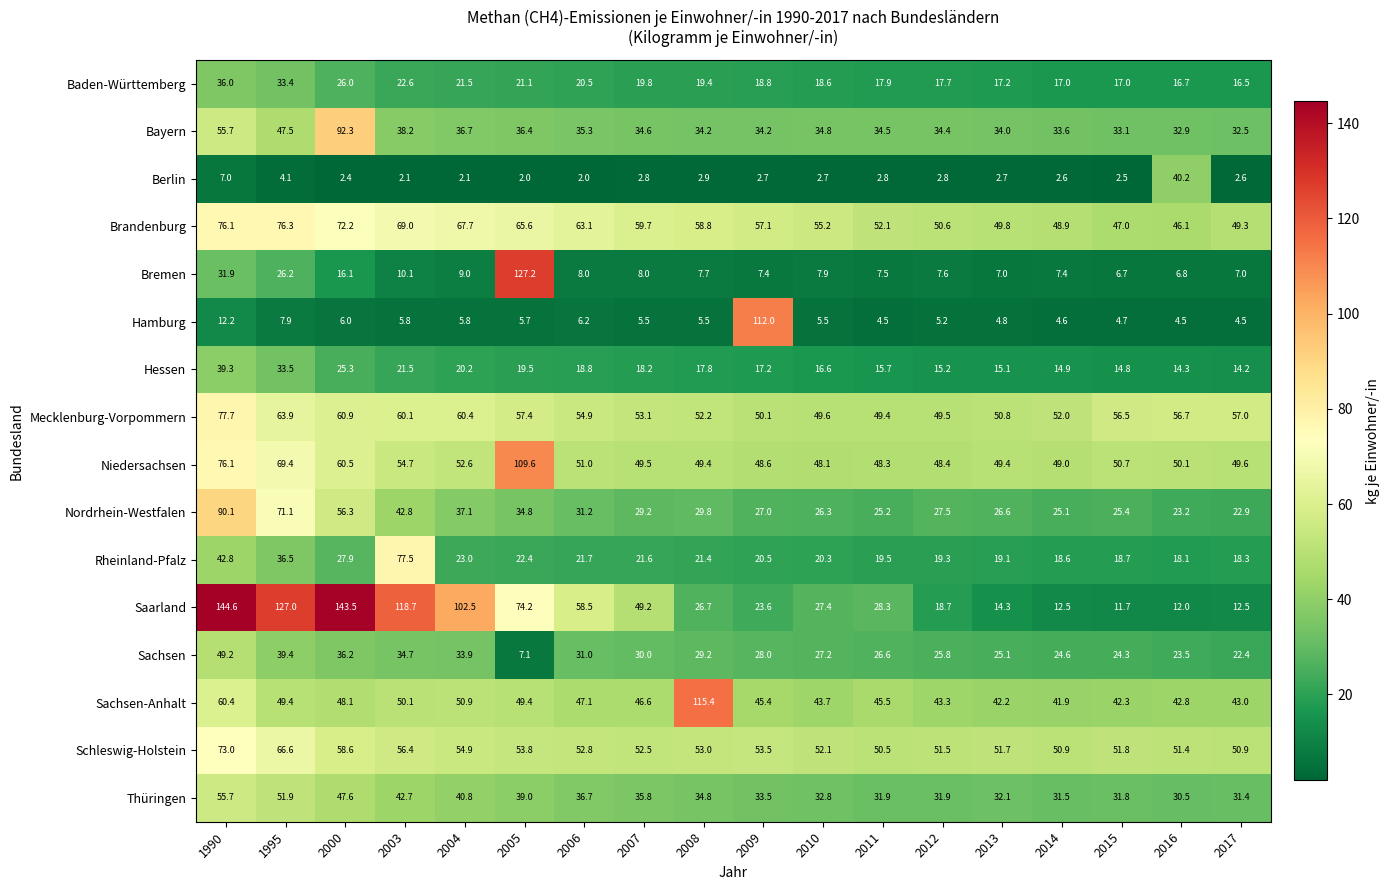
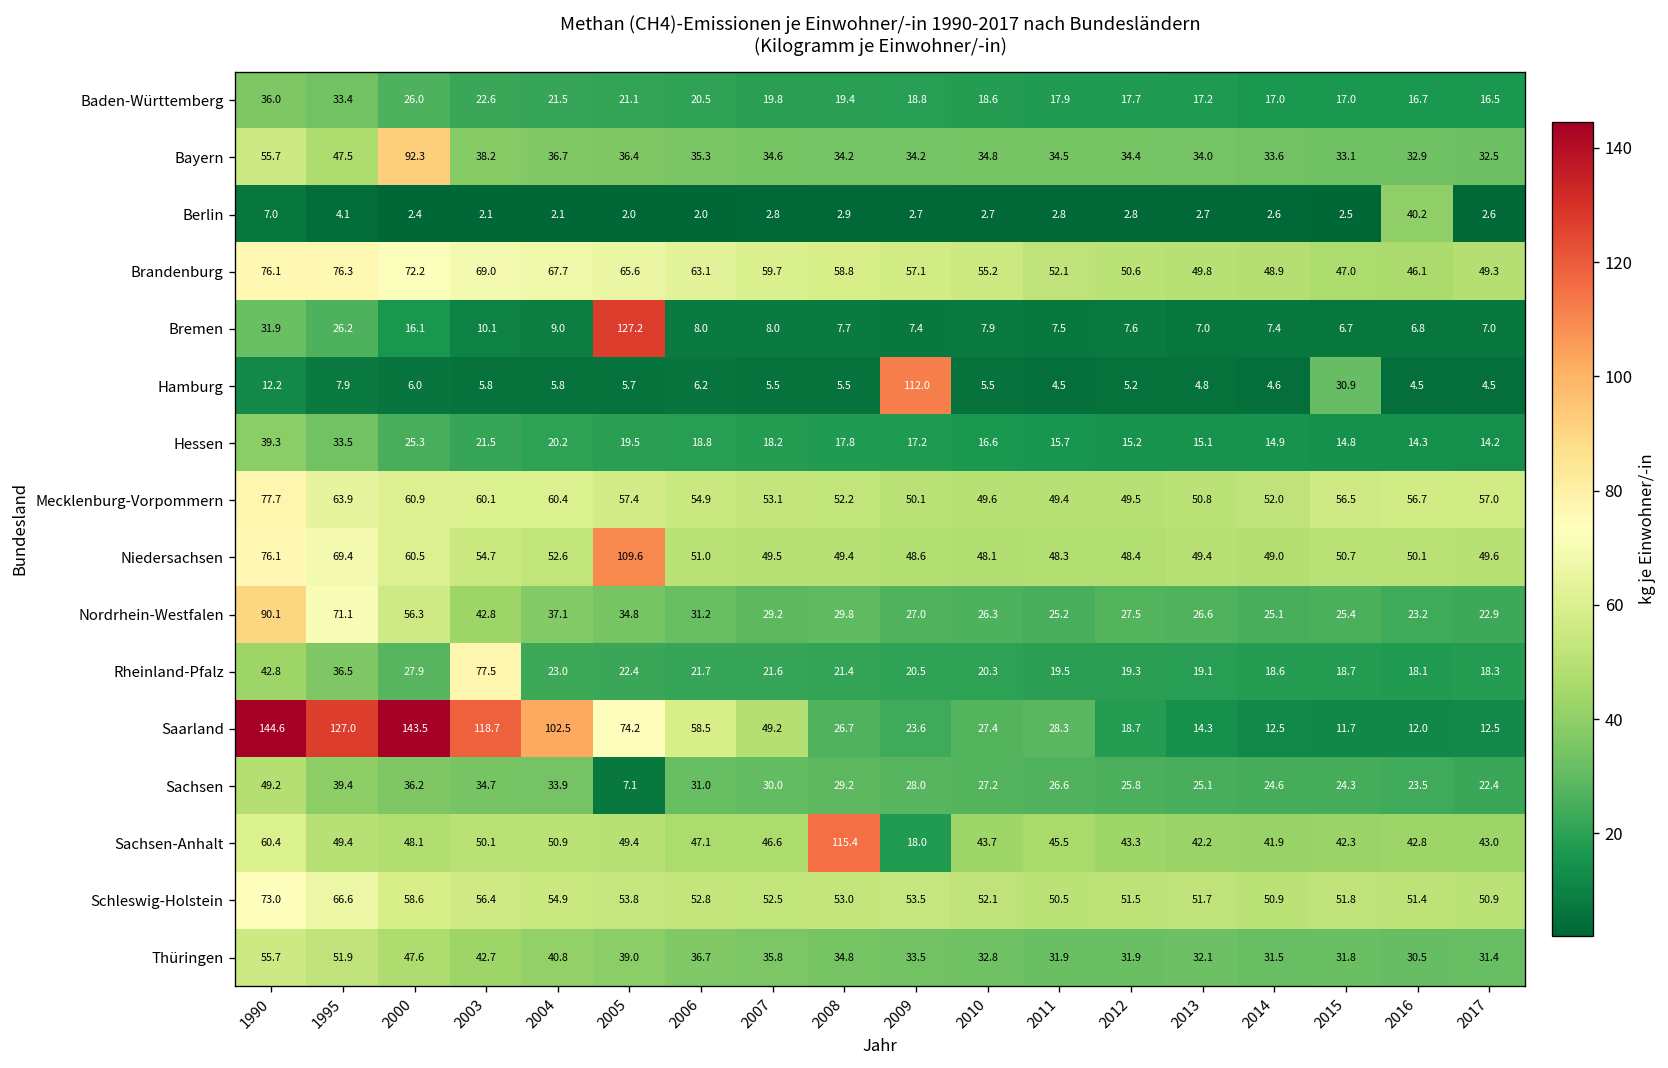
Hamburg, 2015: 4.7 -> 30.9
Sachsen-Anhalt, 2009: 45.4 -> 18.0
